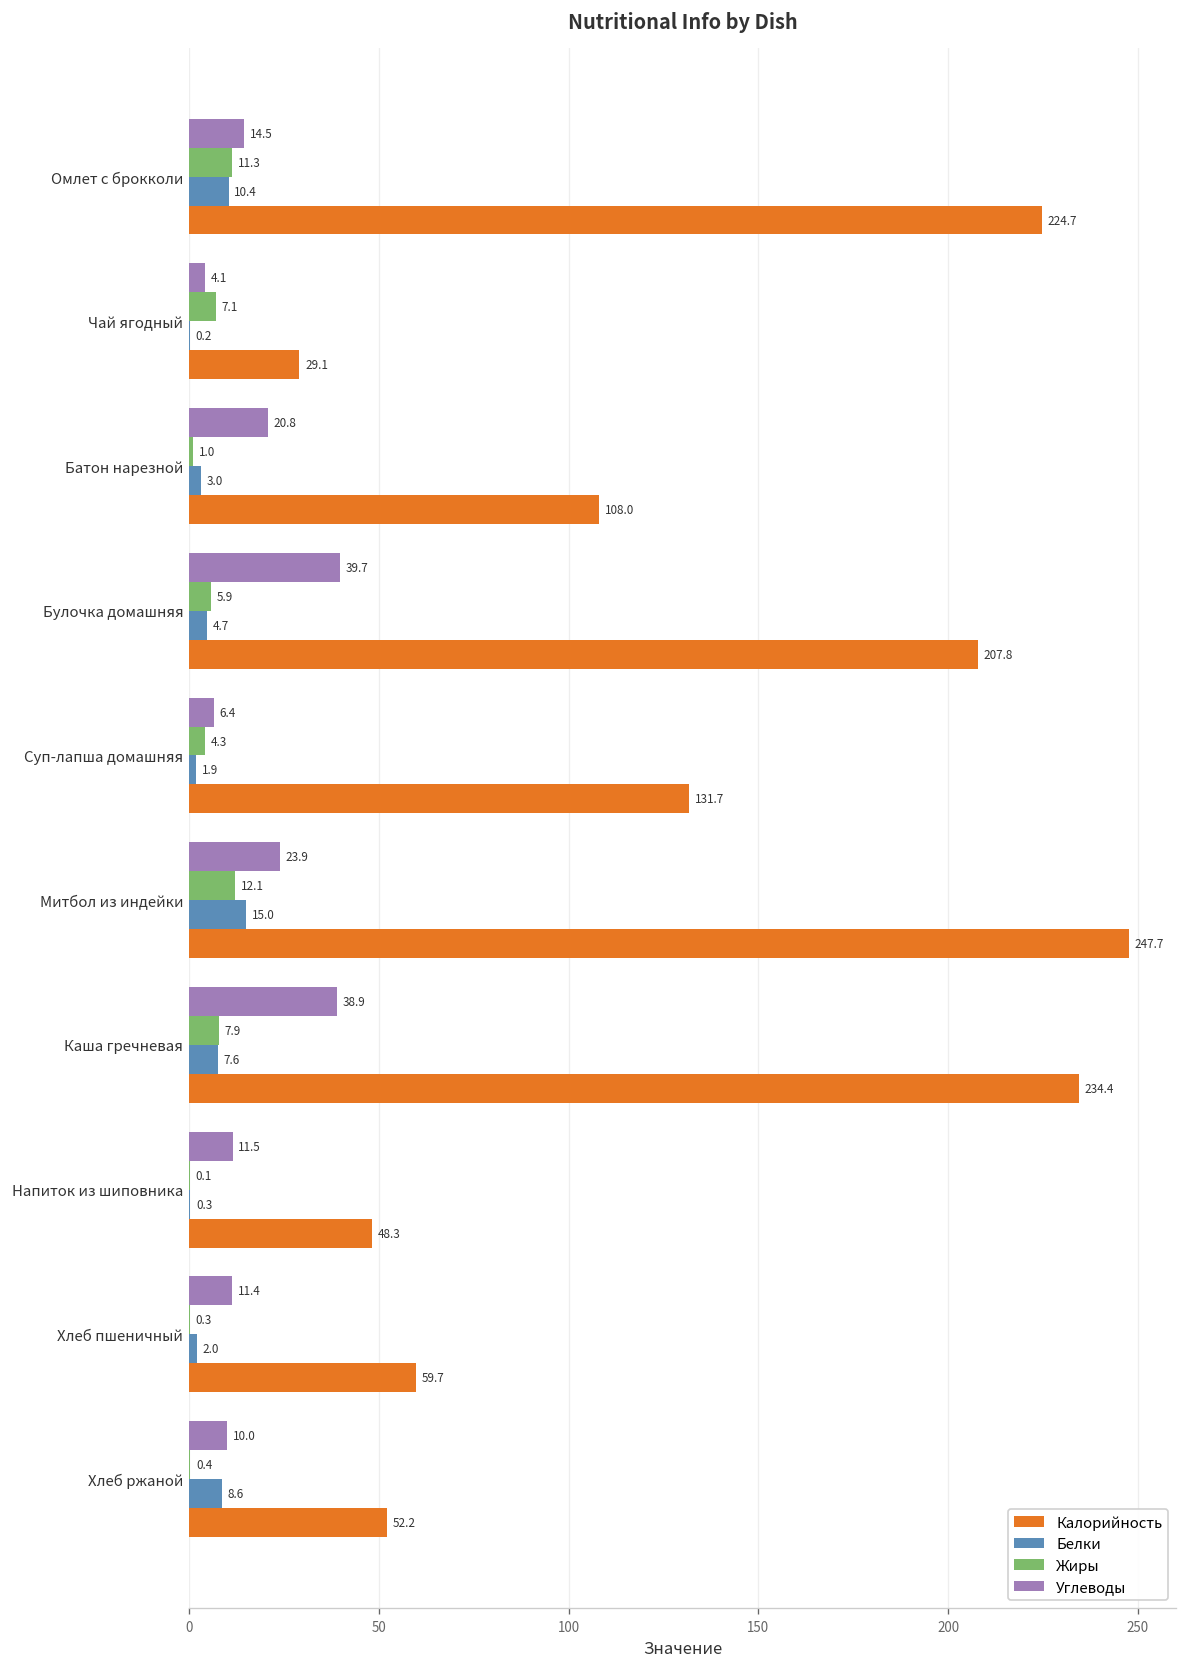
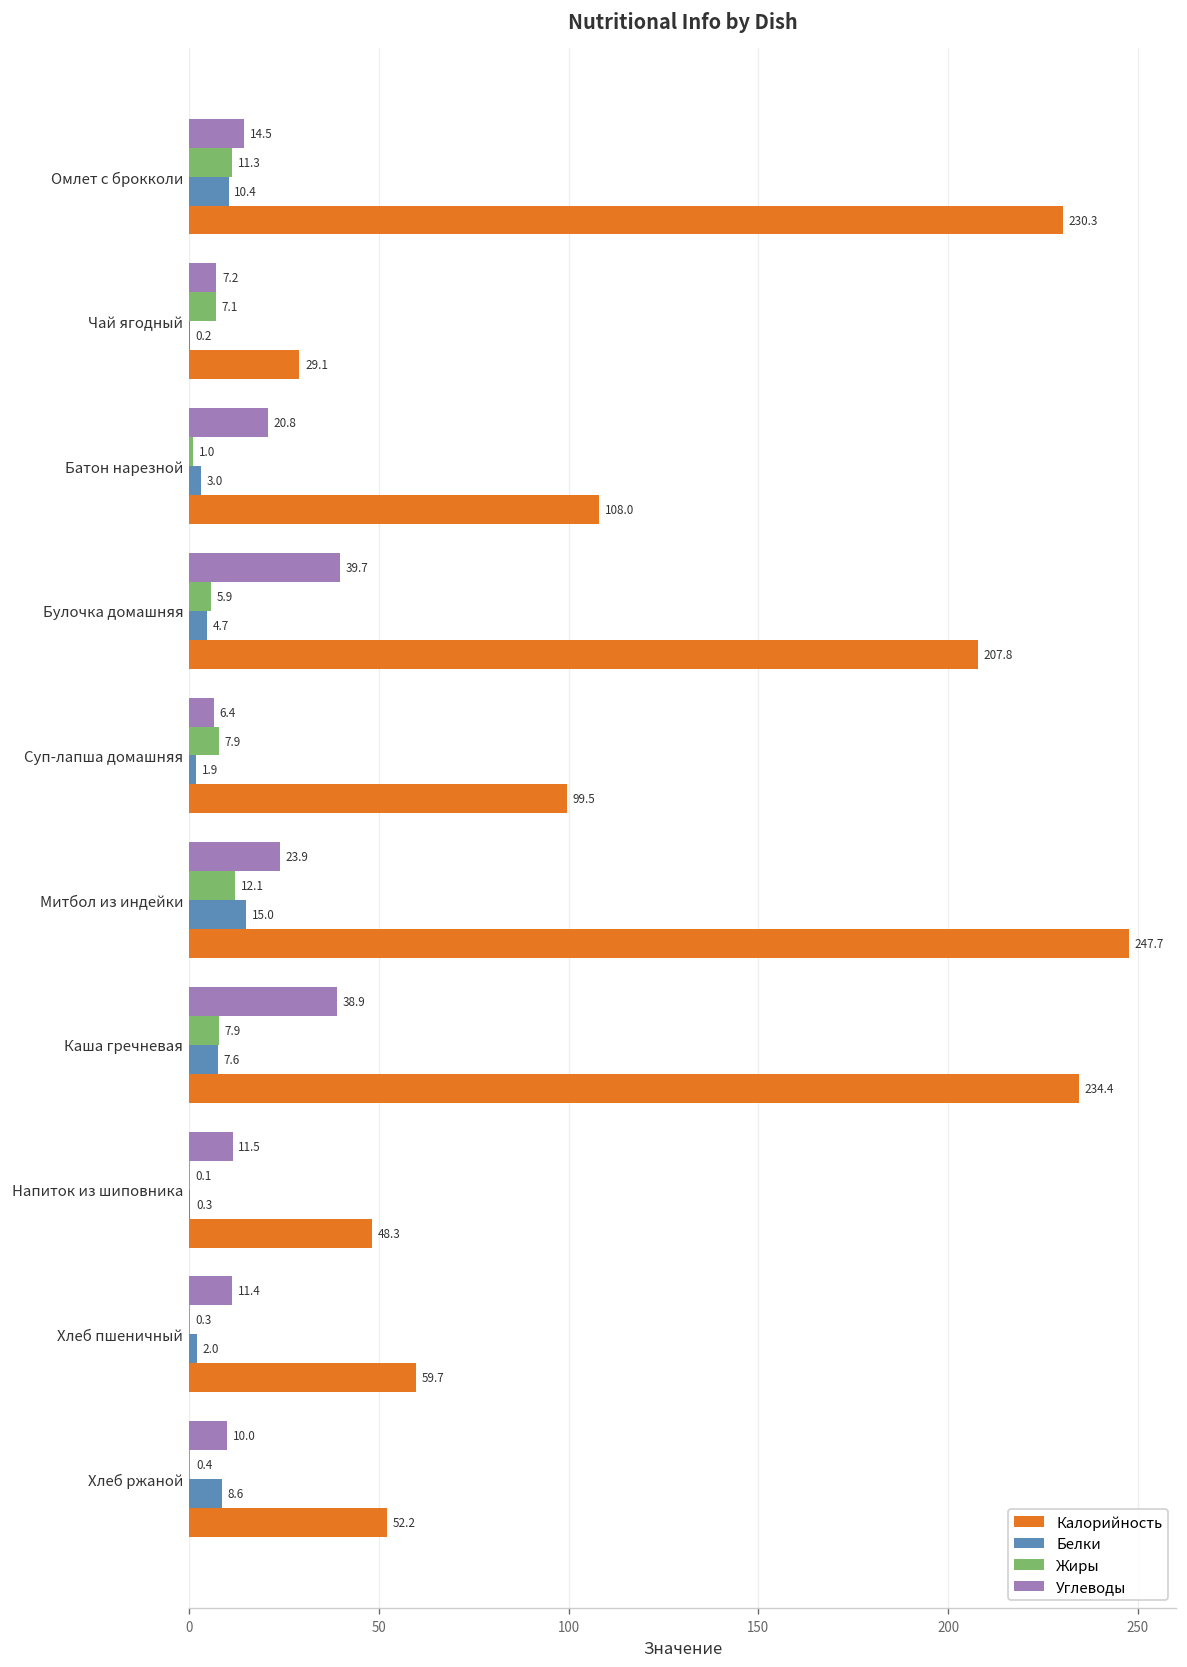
Калорийность, Омлет с брокколи: 224.7 -> 230.3
Углеводы, Чай ягодный: 4.1 -> 7.2
Жиры, Суп-лапша домашняя: 4.3 -> 7.9
Калорийность, Суп-лапша домашняя: 131.7 -> 99.5
